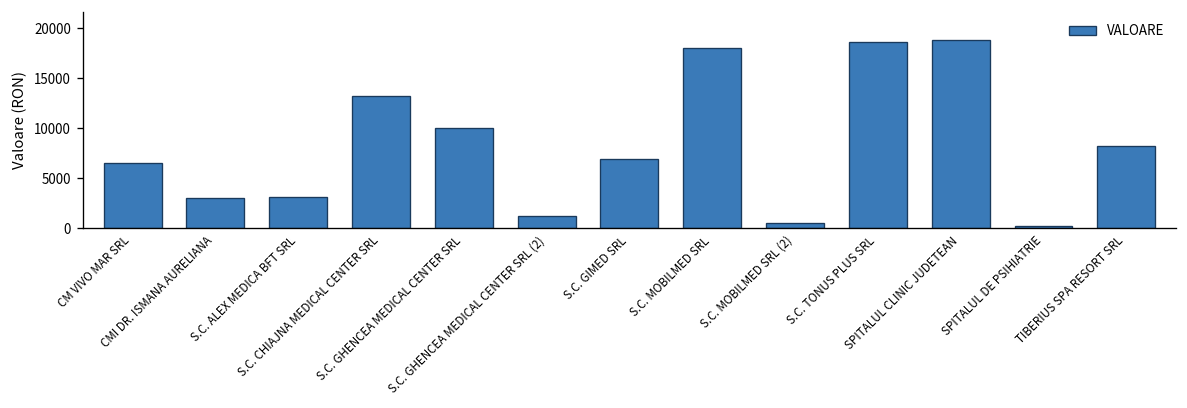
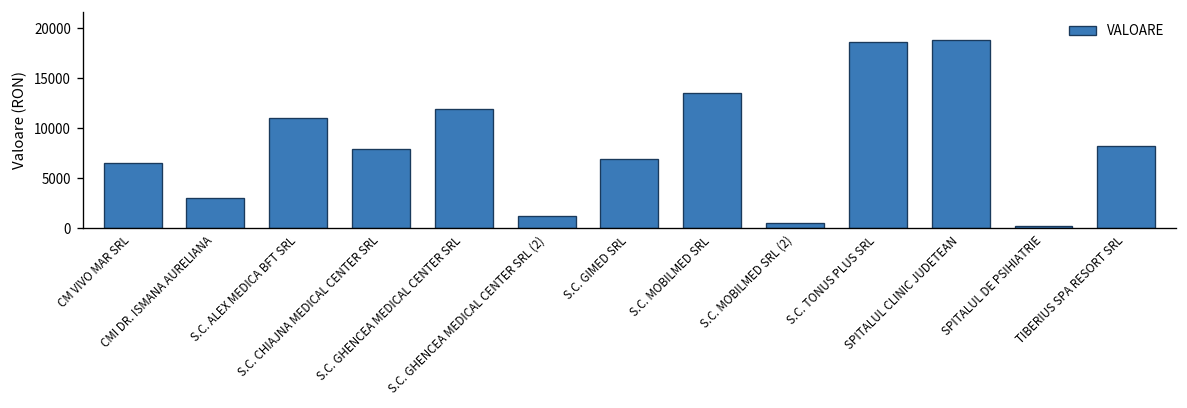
S.C. ALEX MEDICA BFT SRL: 3000 -> 11000
S.C. CHIAJNA MEDICAL CENTER SRL: 13000 -> 8000
S.C. GHENCEA MEDICAL CENTER SRL: 10000 -> 12000
S.C. MOBILMED SRL: 18000 -> 13000
